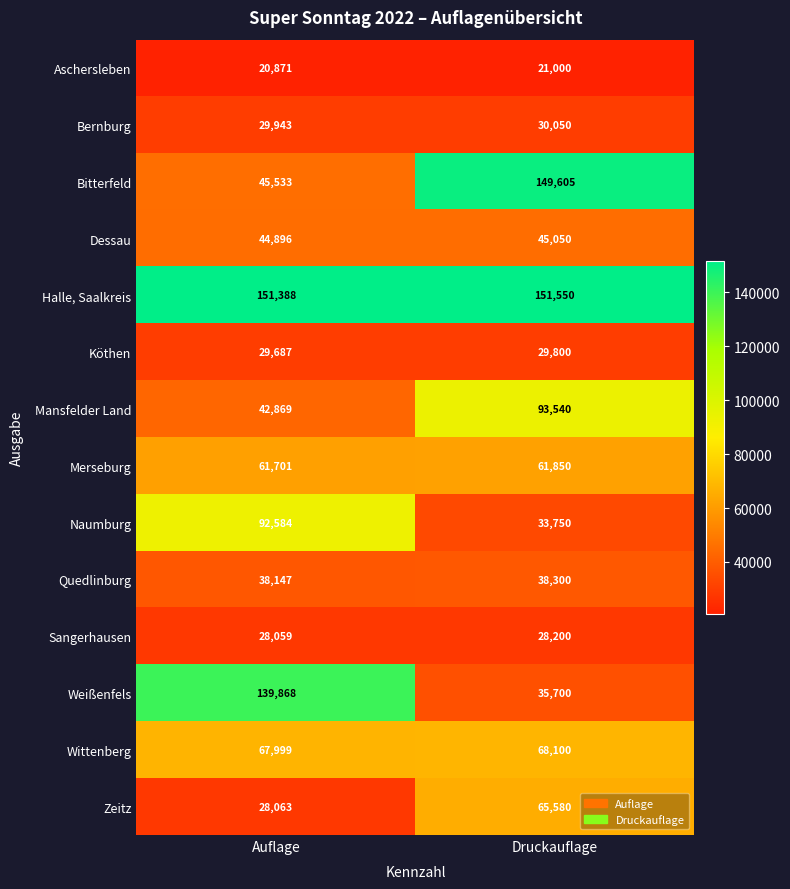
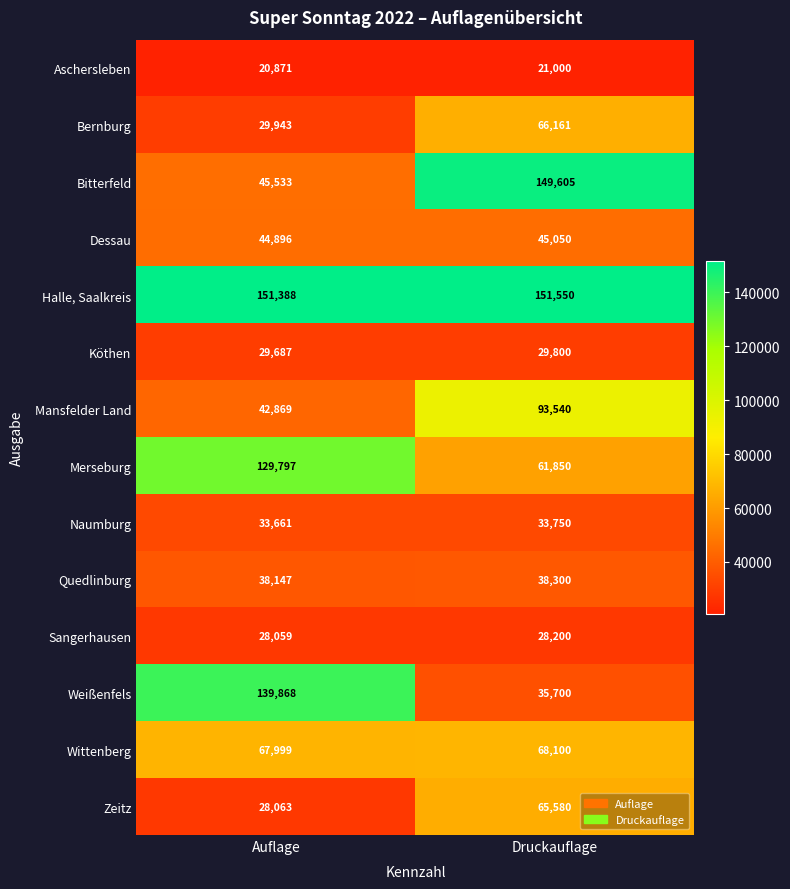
Bernburg, Druckauflage: 30,050 -> 66,161
Merseburg, Auflage: 61,701 -> 129,797
Naumburg, Auflage: 92,584 -> 33,661
